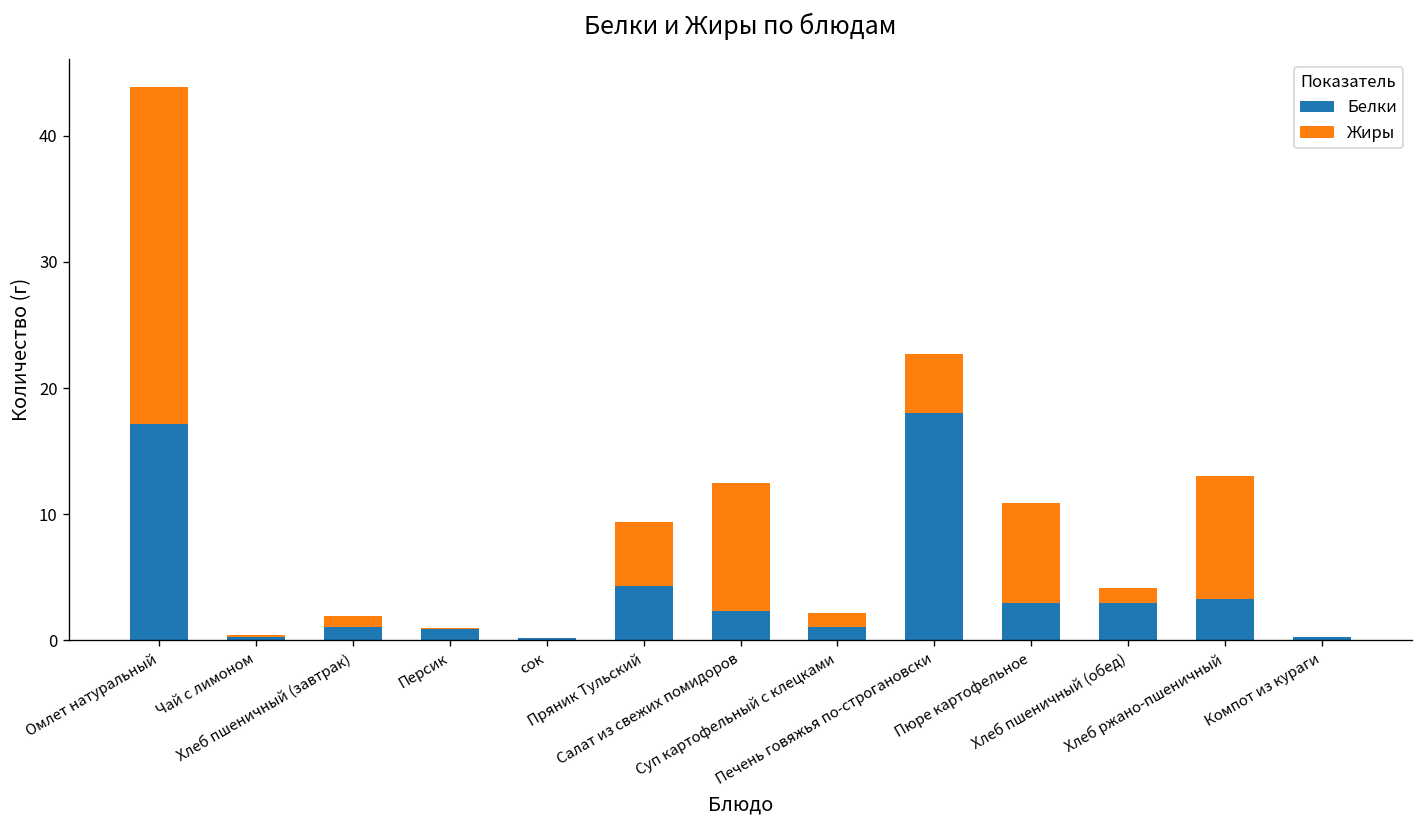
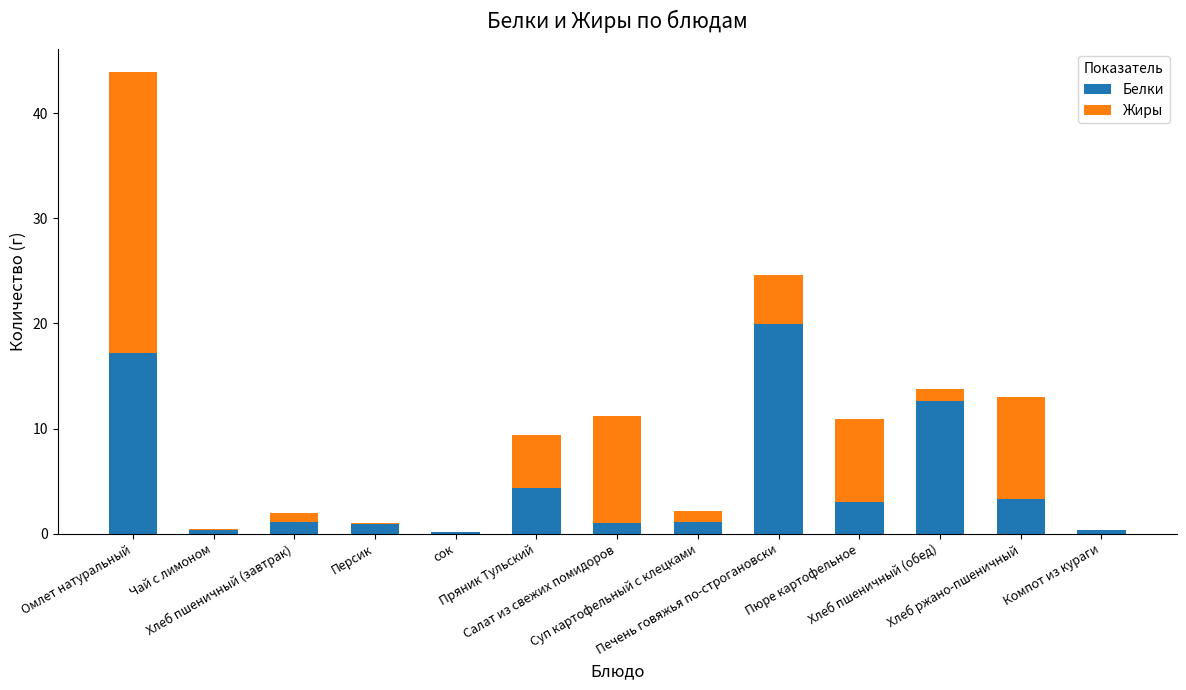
Белки, Салат из свежих помидоров: 2.3 -> 1.0
Белки, Печень говяжья по-строгановски: 18.0 -> 19.9
Белки, Хлеб пшеничный (обед): 3.0 -> 12.6
